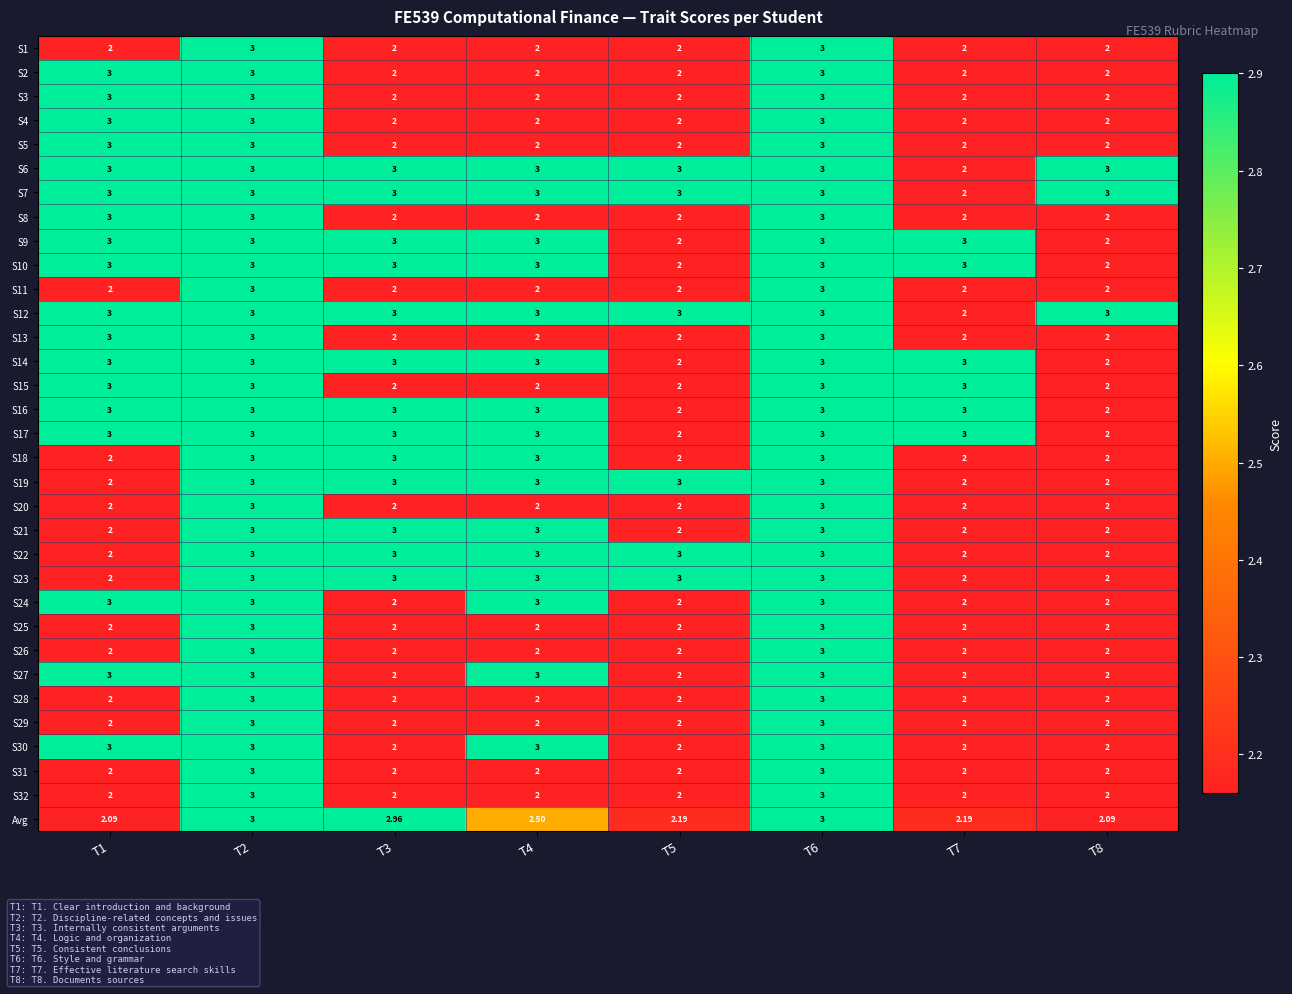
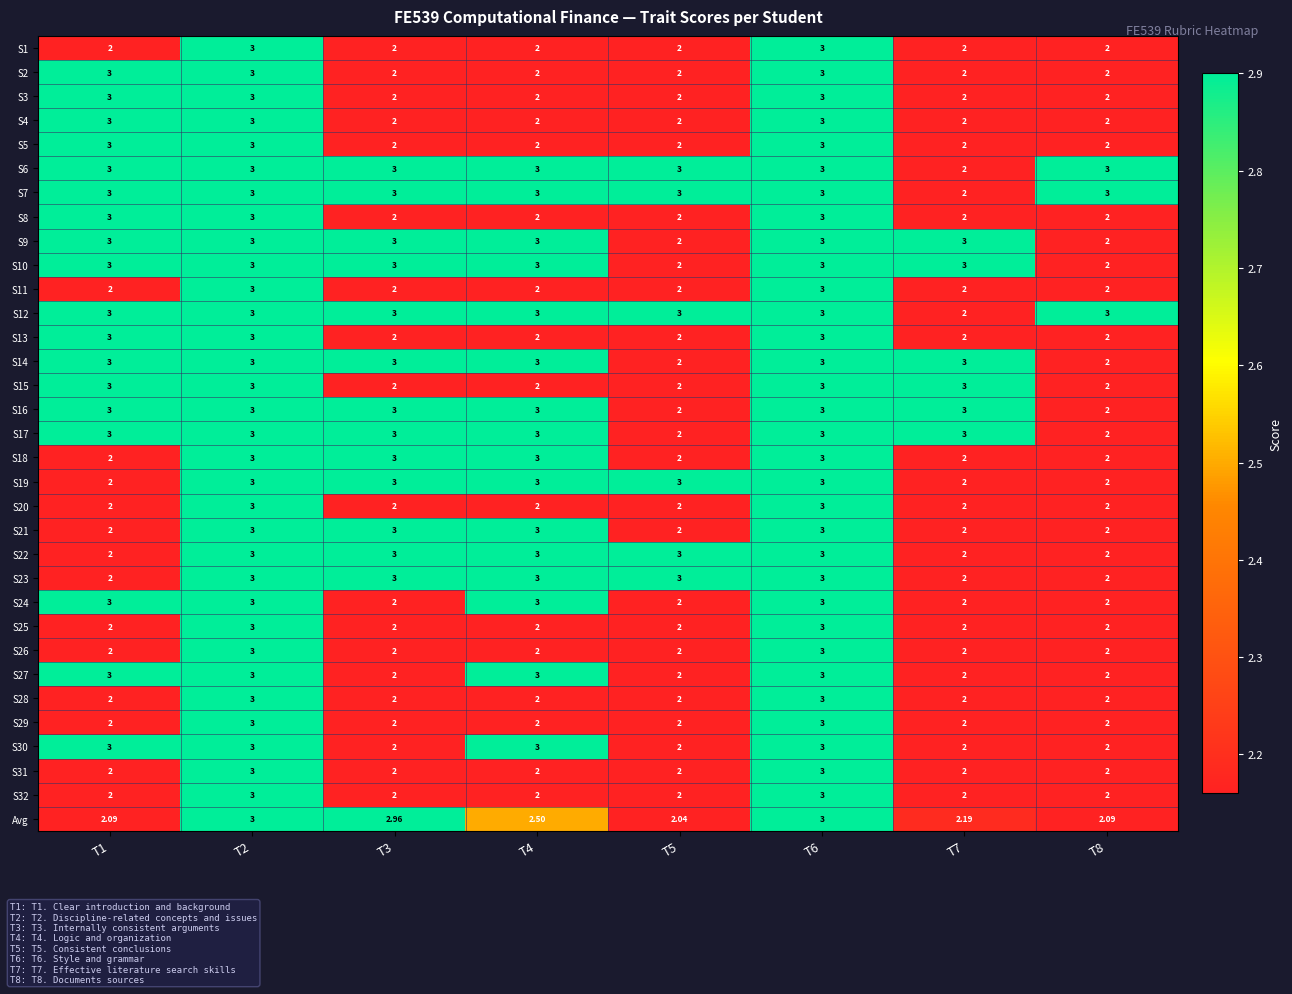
Avg, T5: 2.19 -> 2.04
